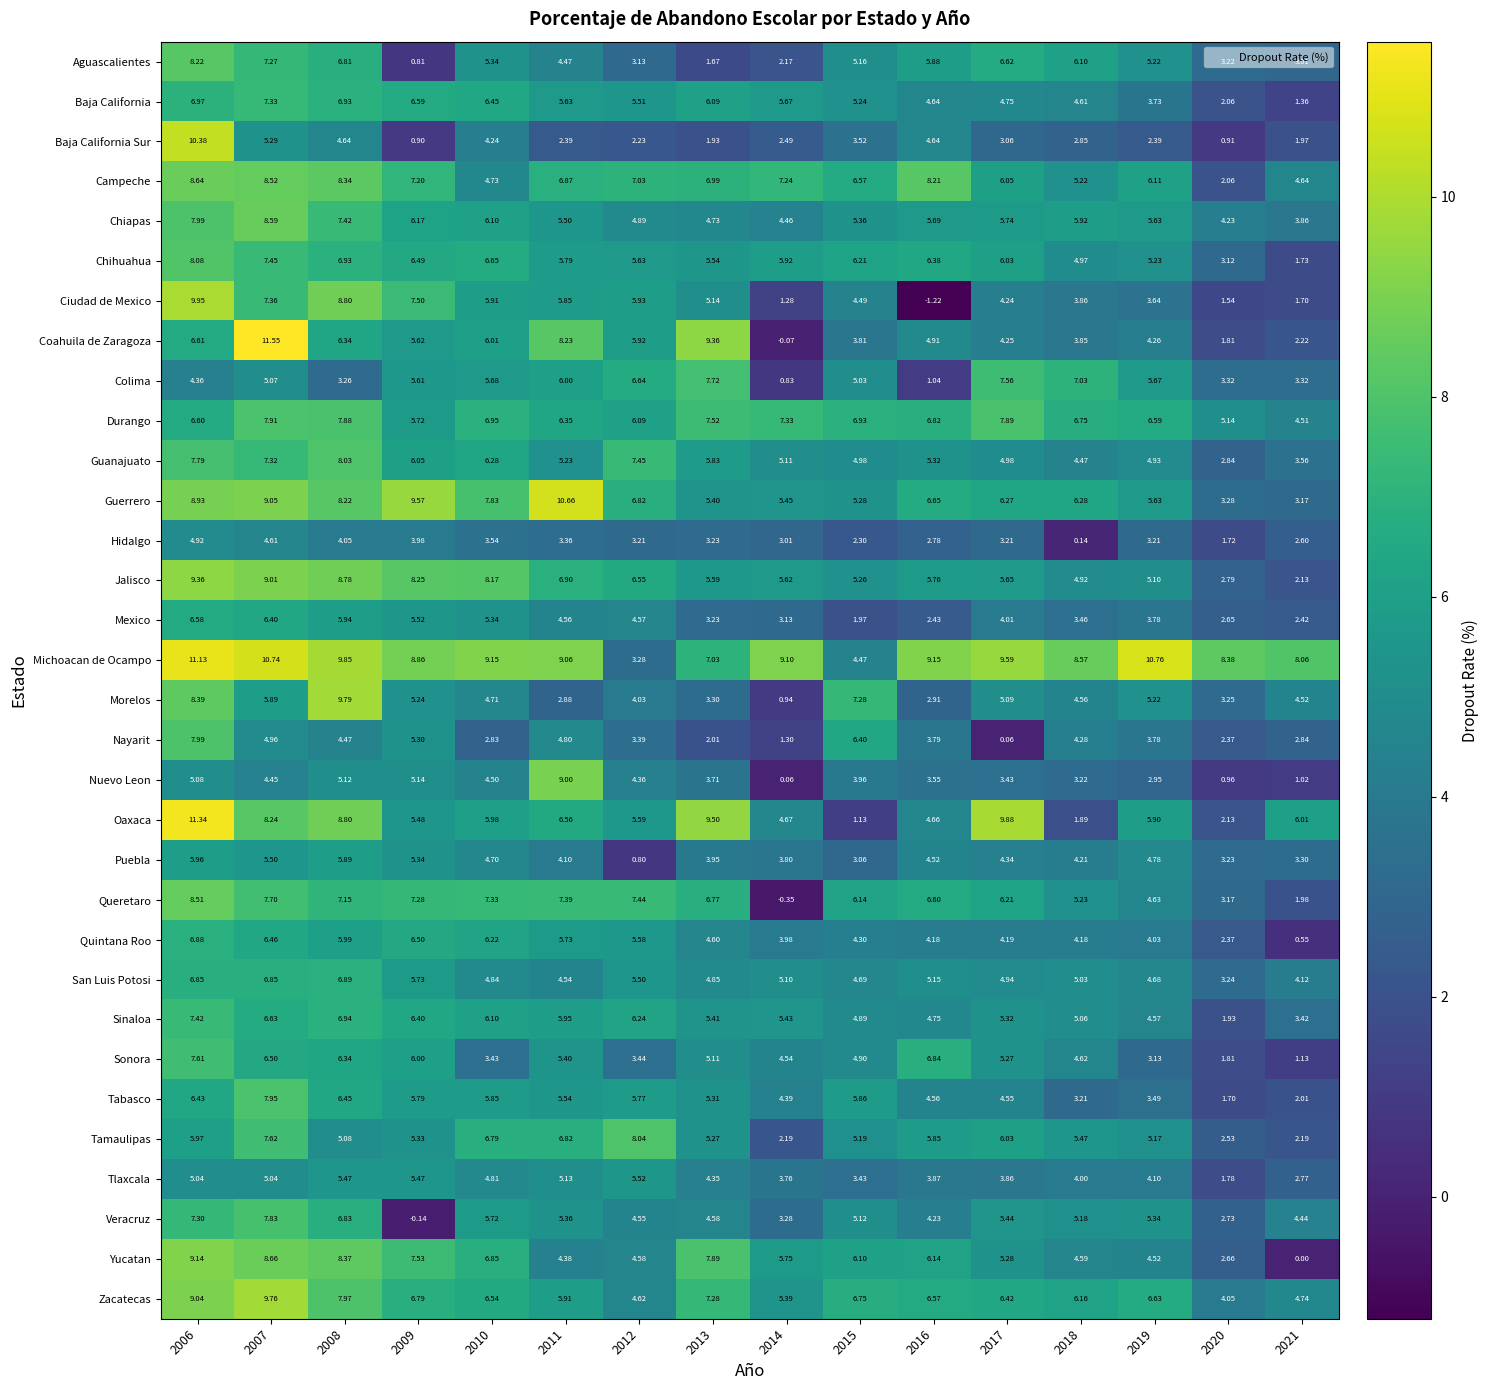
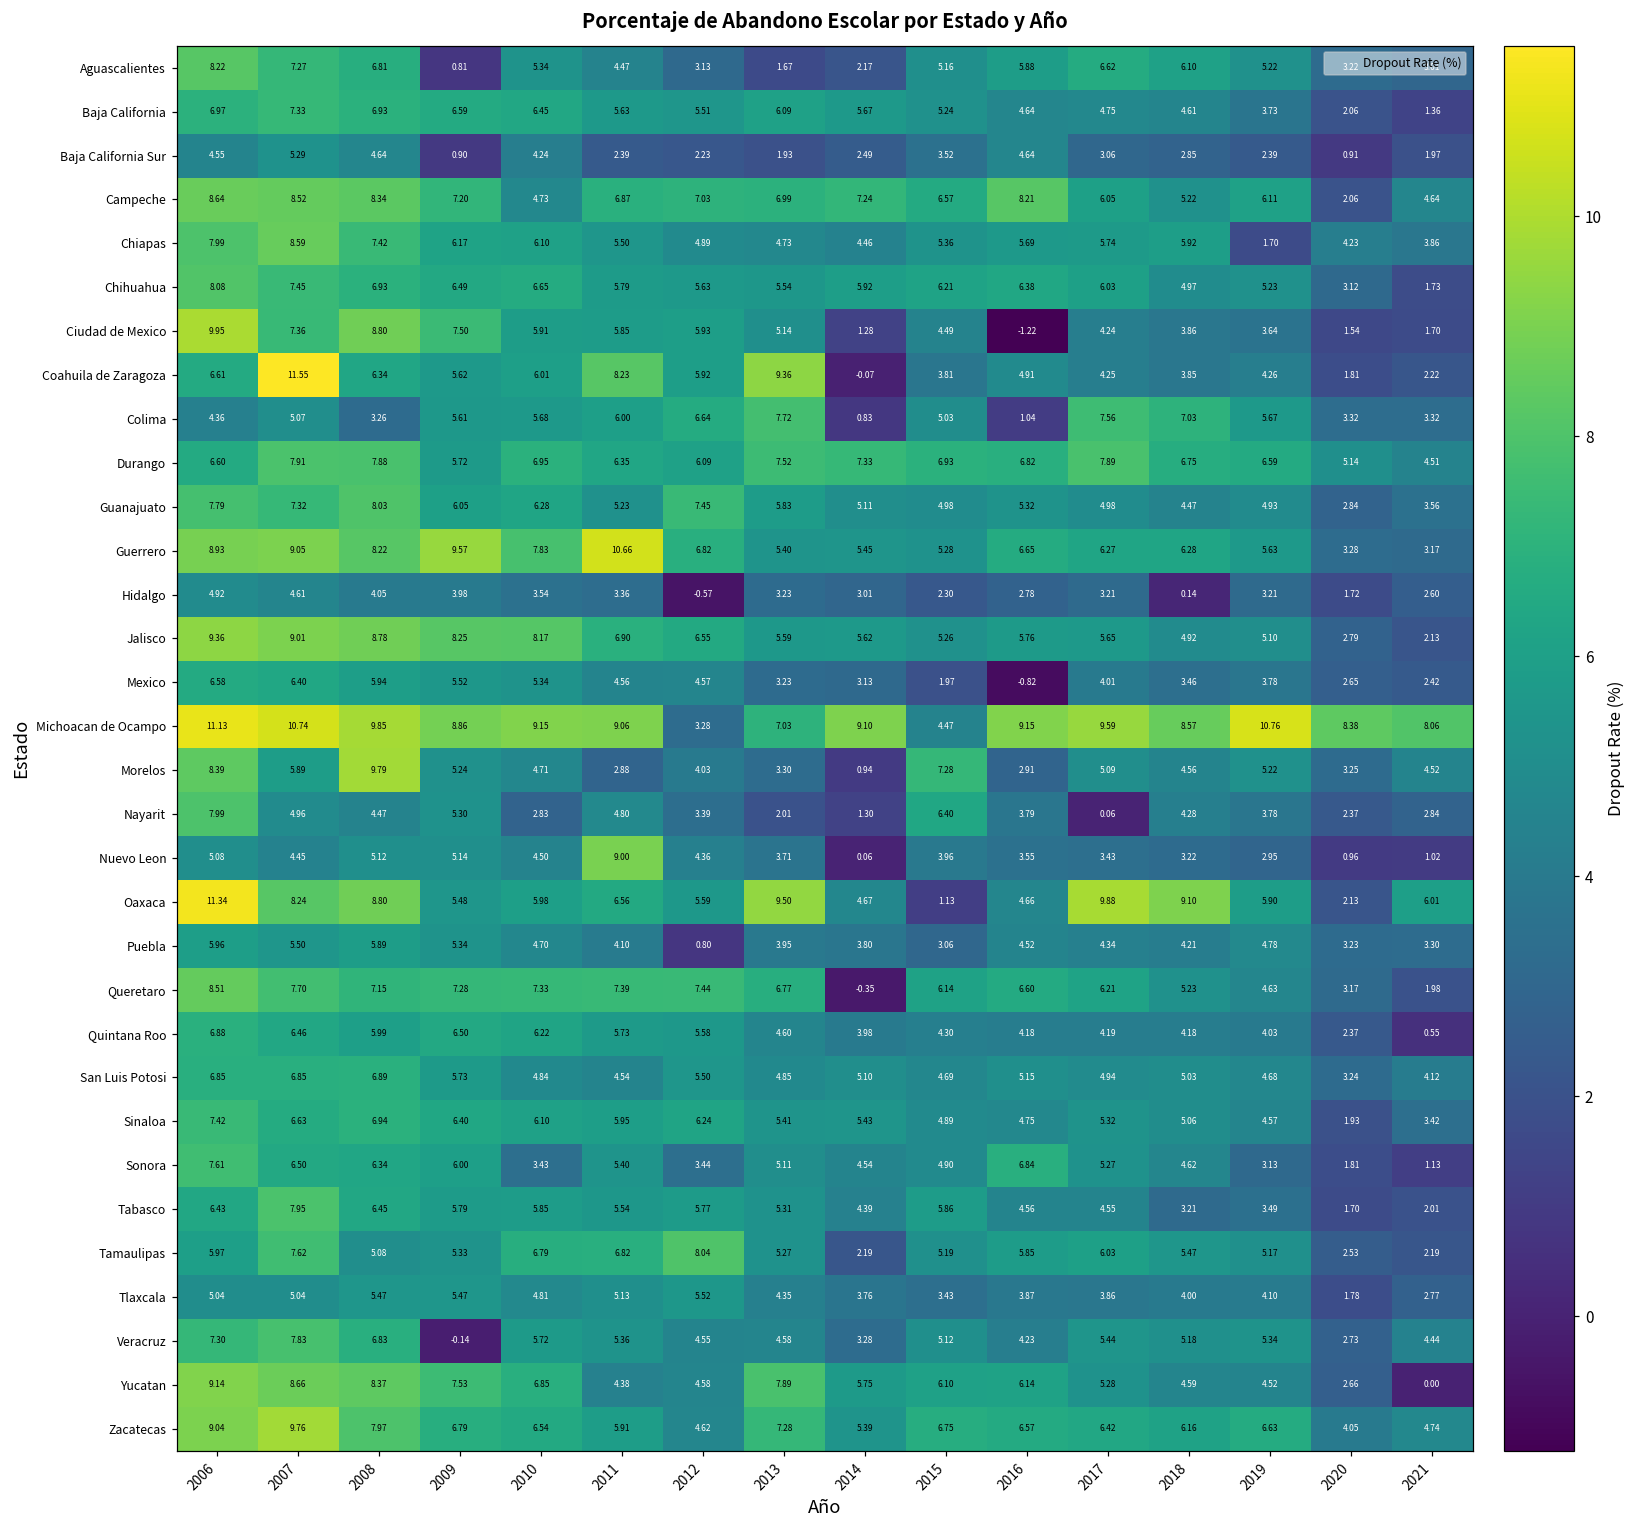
Baja California Sur, 2006: 10.38 -> 4.55
Chiapas, 2019: 5.63 -> 1.70
Hidalgo, 2012: 3.21 -> -0.57
Mexico, 2016: 2.43 -> -0.82
Oaxaca, 2018: 1.89 -> 9.10
